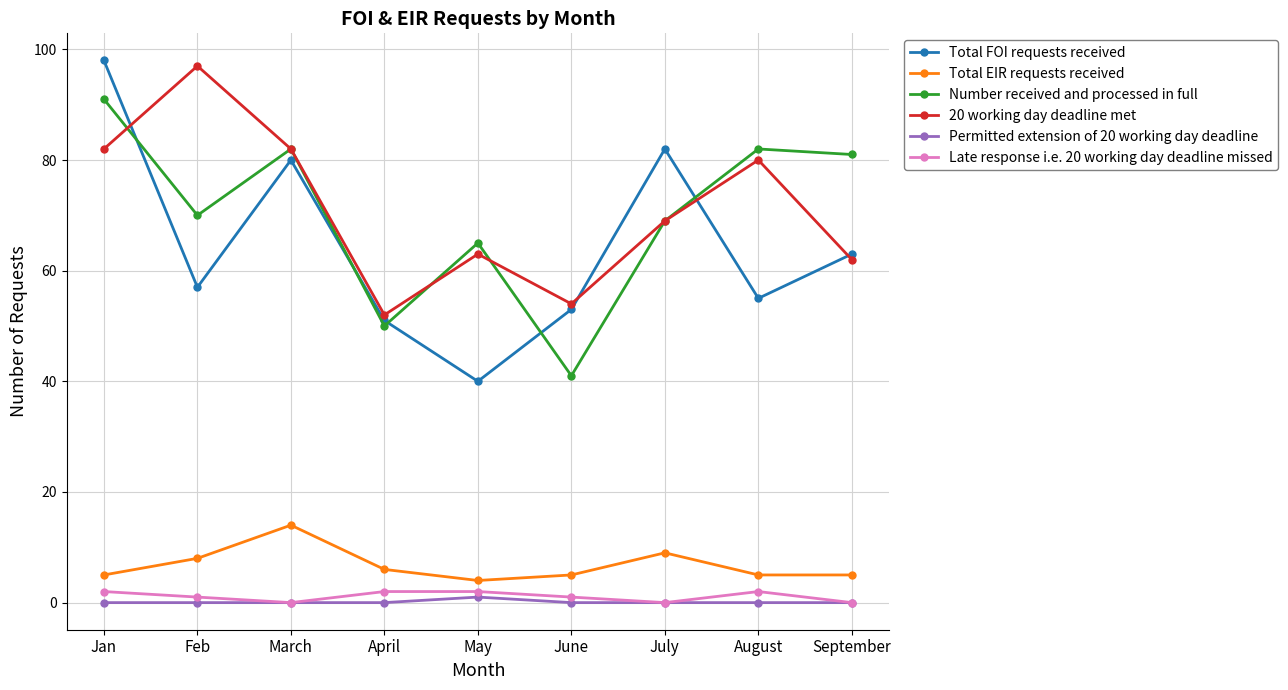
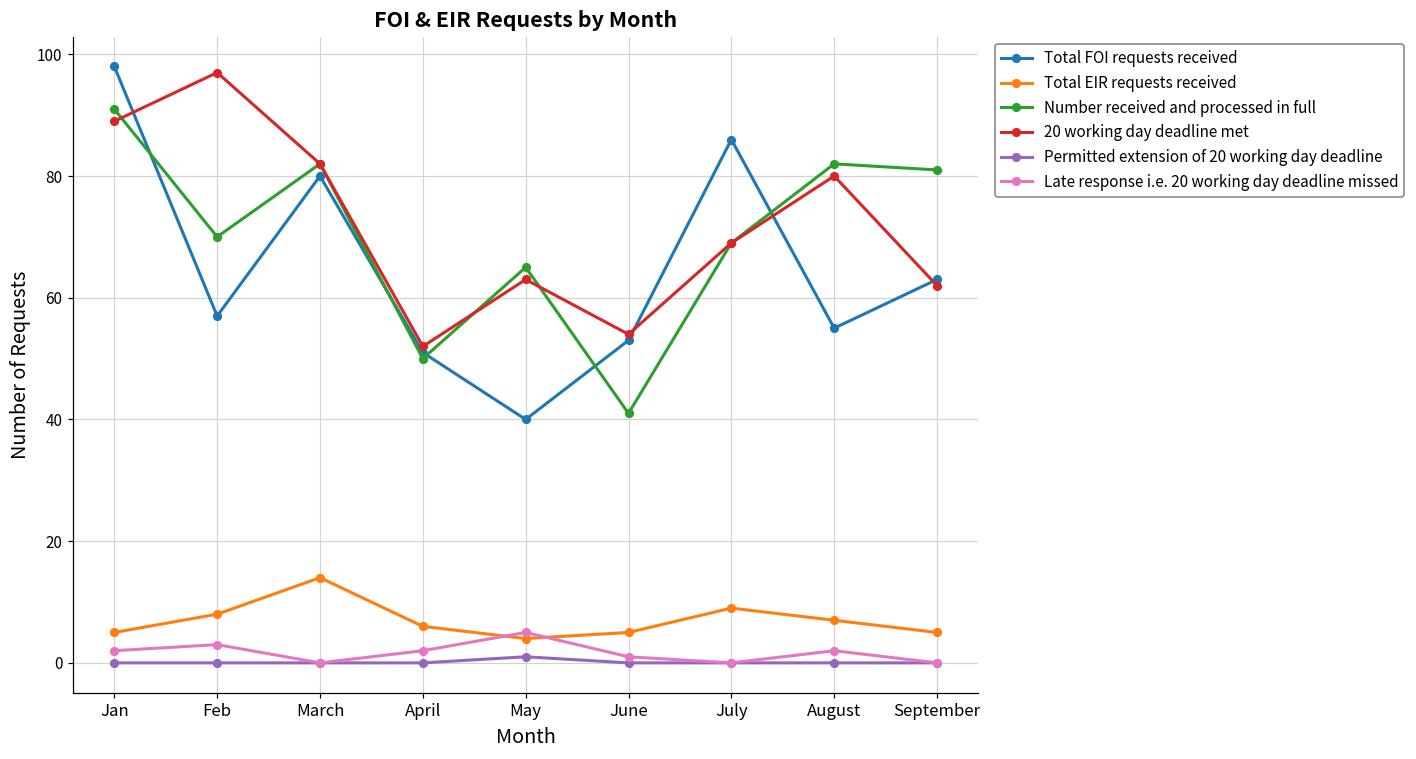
20 working day deadline met, Jan: 82 -> 89
Late response i.e. 20 working day deadline missed, Feb: 1 -> 3
Late response i.e. 20 working day deadline missed, May: 2 -> 5
Total FOI requests received, July: 82 -> 86
Total EIR requests received, August: 5 -> 7
